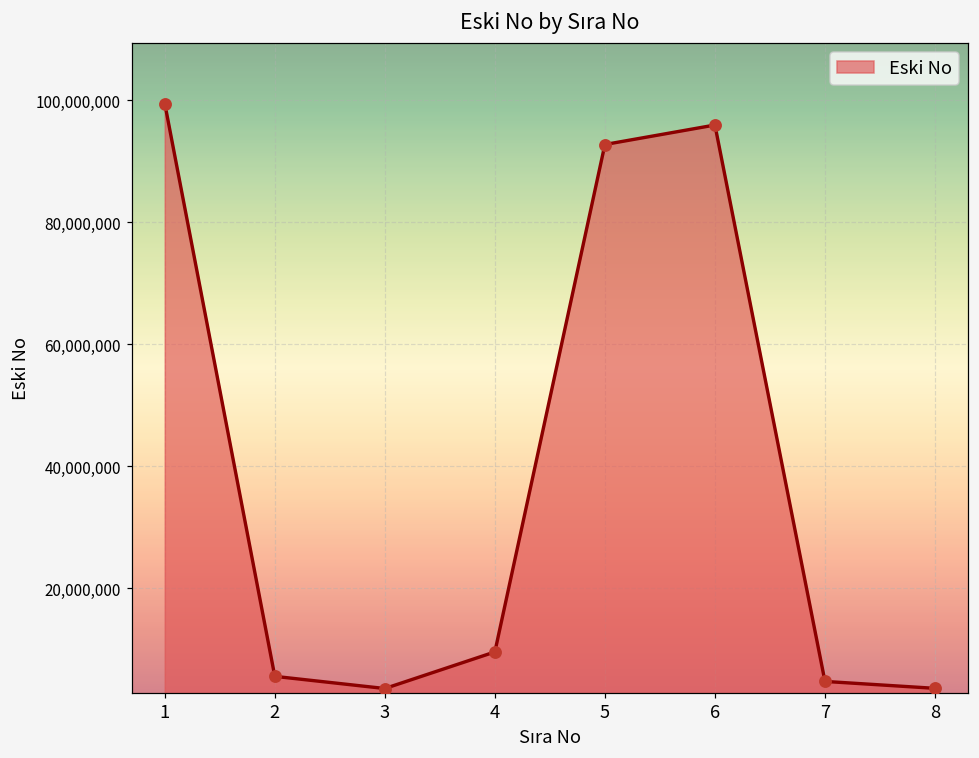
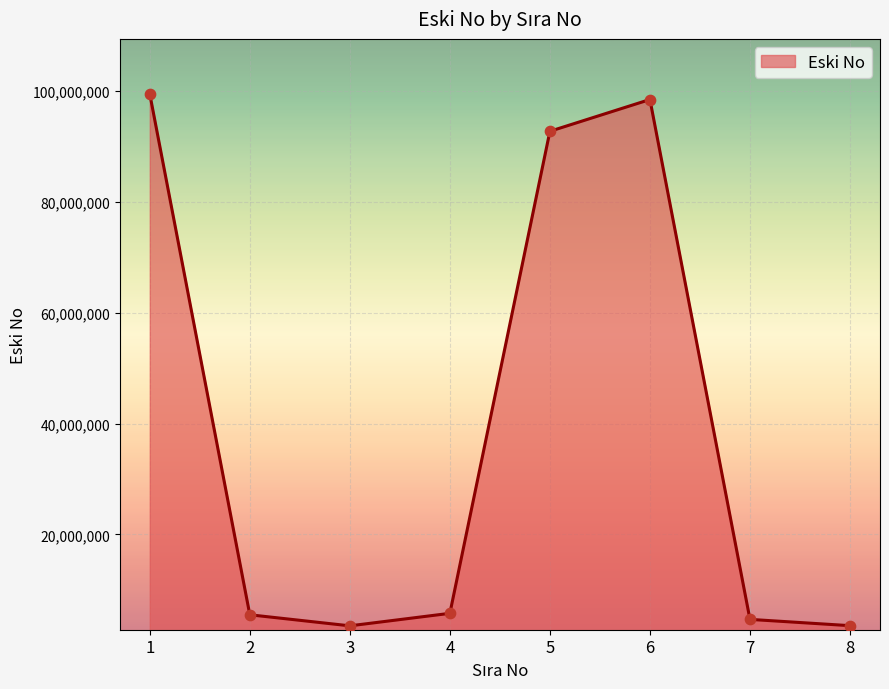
4: 10,000,000 -> 6,000,000
6: 96,000,000 -> 99,000,000
